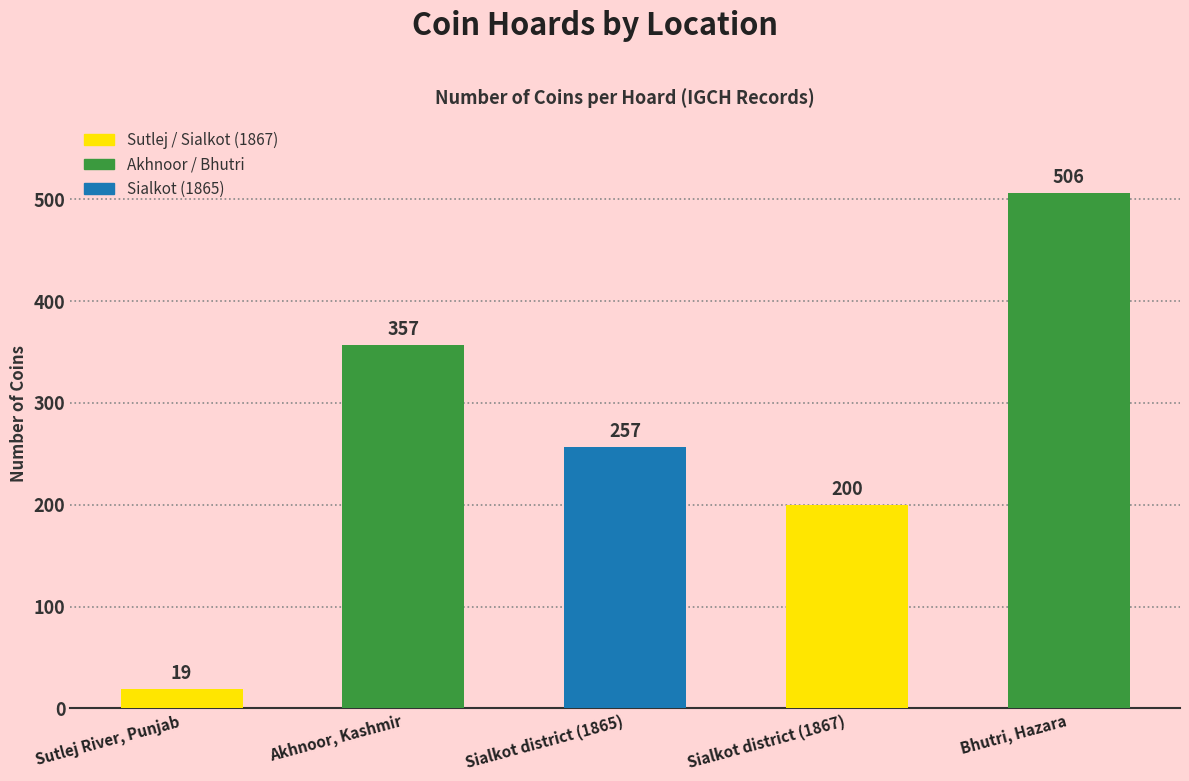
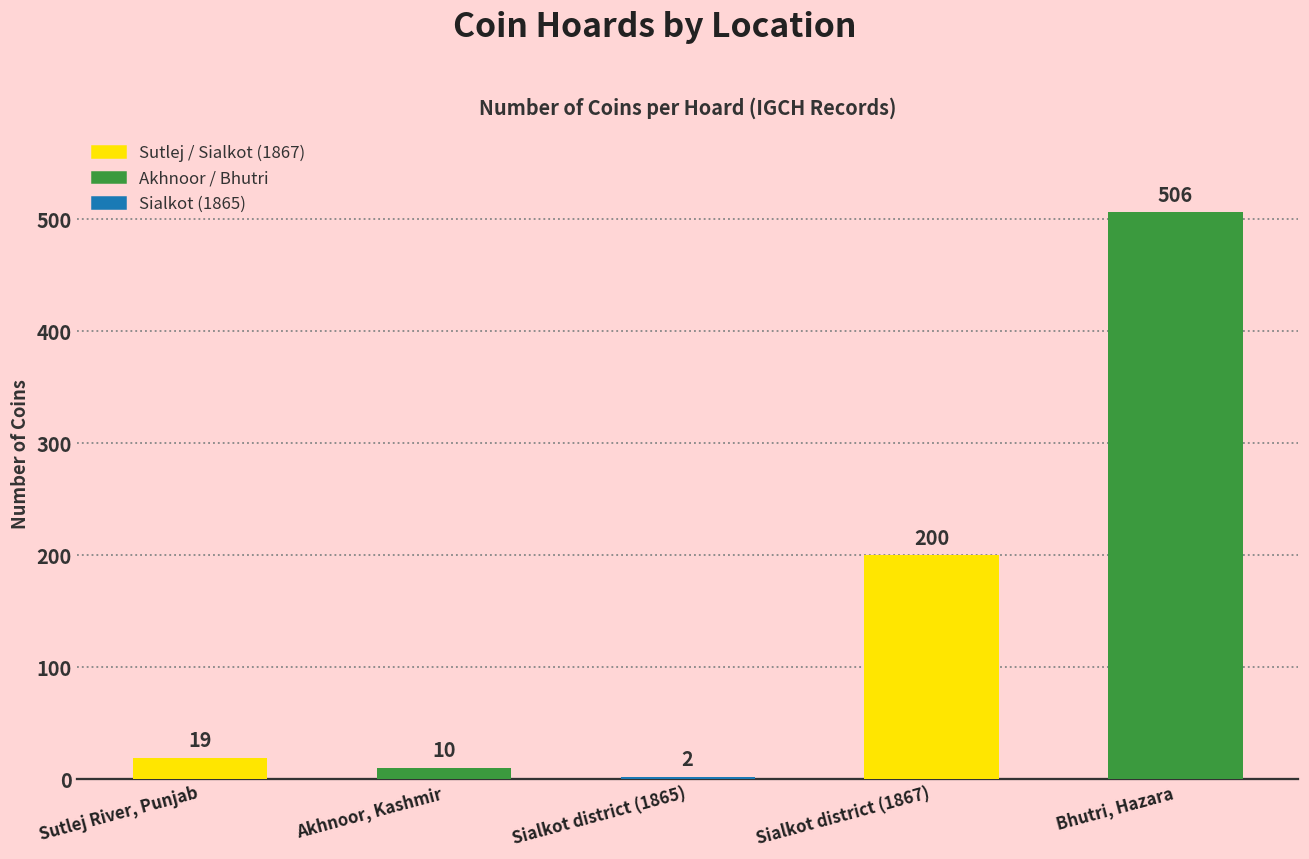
Akhnoor, Kashmir: 357 -> 10
Sialkot district (1865): 257 -> 2
